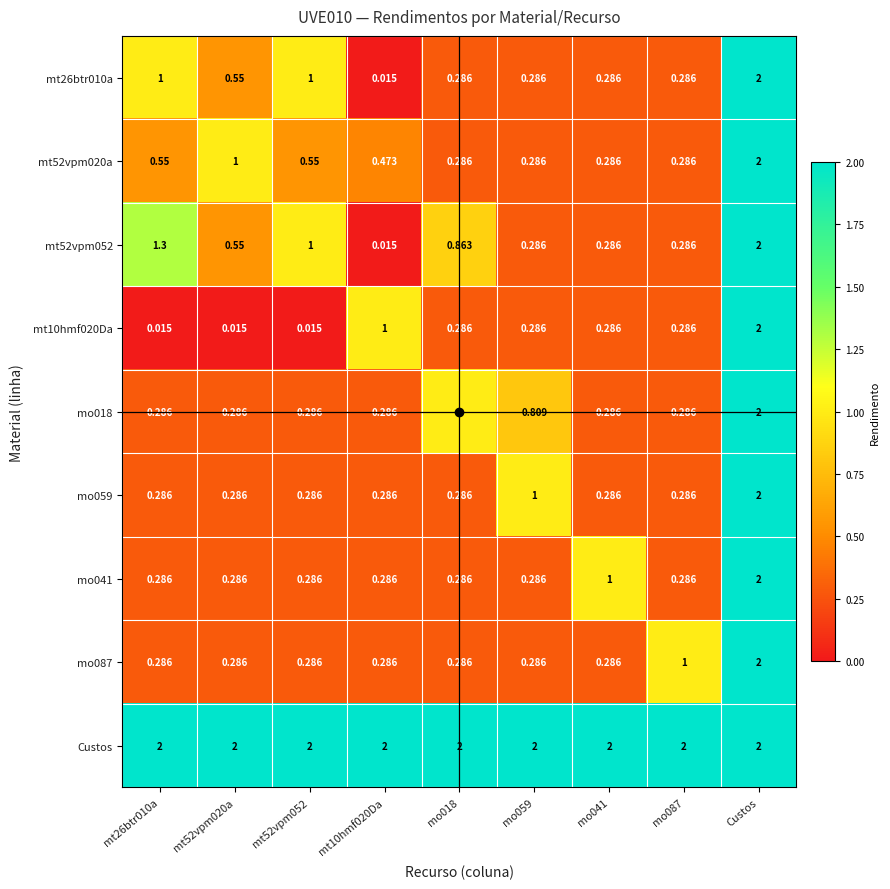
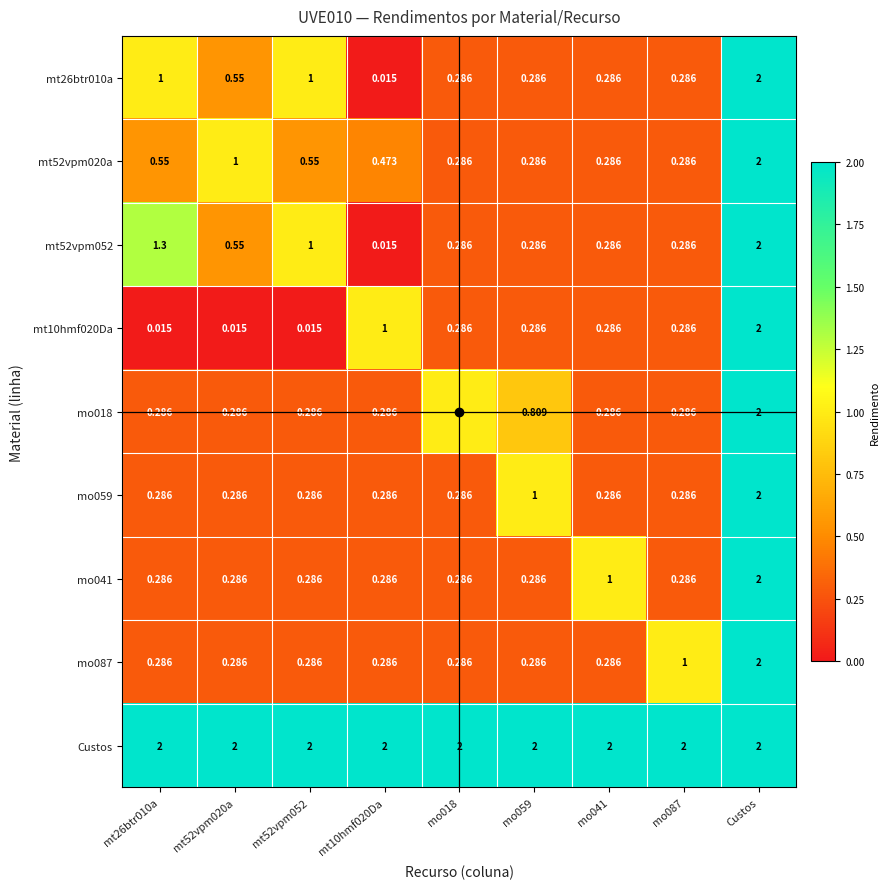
mt52vpm052, mo018: 0.863 -> 0.286
